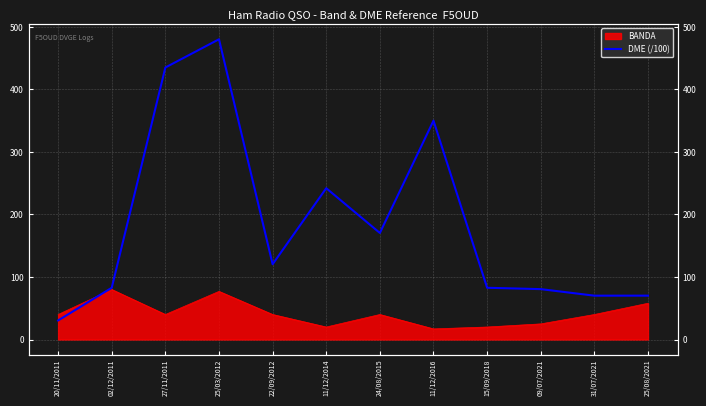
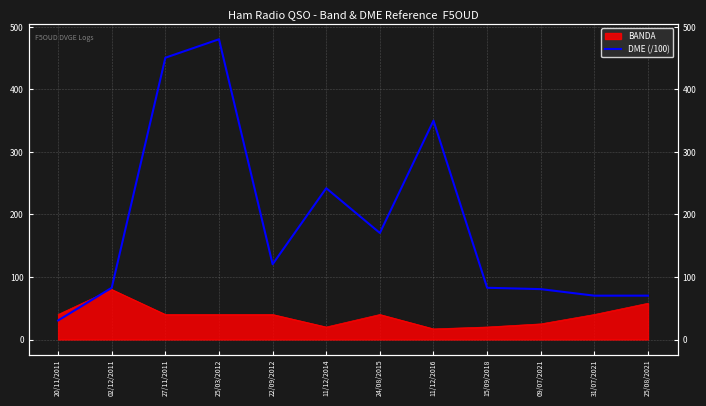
DME (/100), 27/11/2011: 440 -> 450
BANDA, 25/03/2012: 80 -> 40
